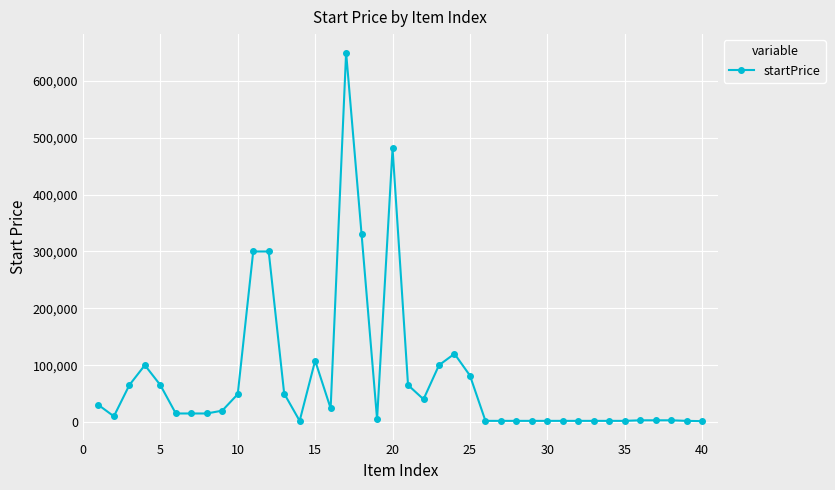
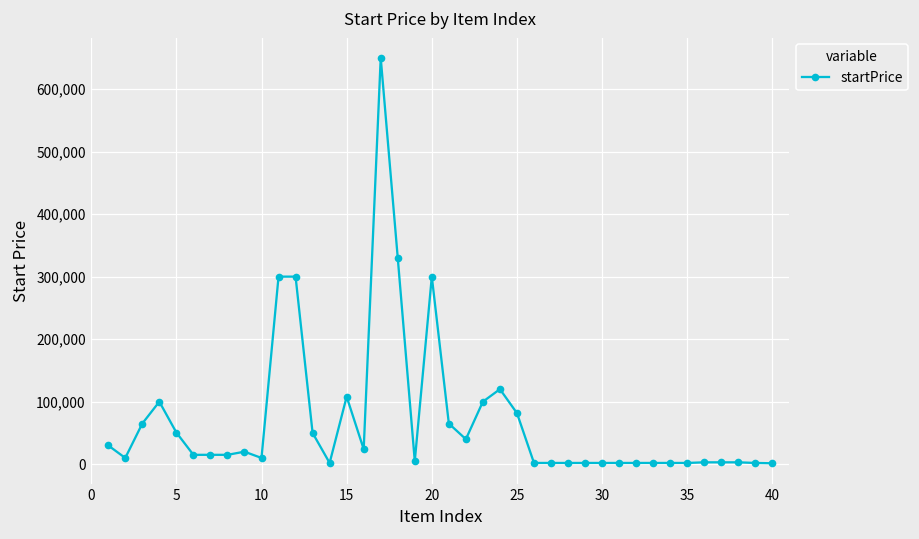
5: 70,000 -> 50,000
10: 50,000 -> 10,000
20: 480,000 -> 300,000
